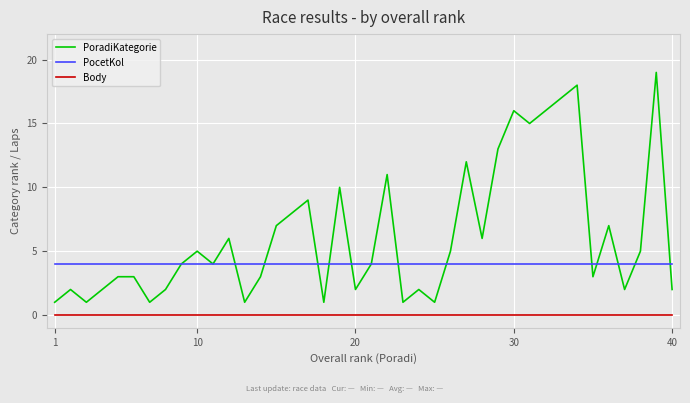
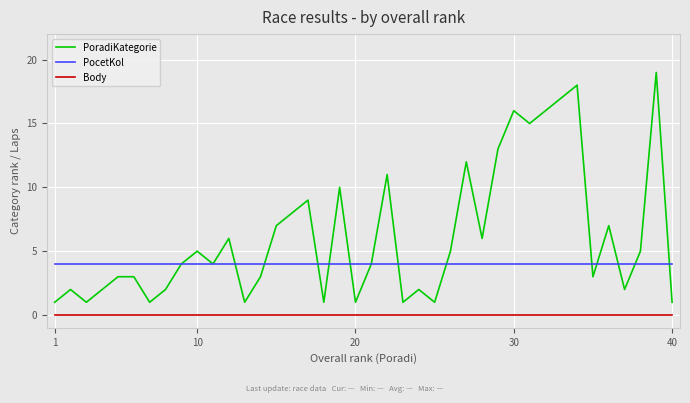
PoradiKategorie, 20: 2 -> 1
PoradiKategorie, 40: 2 -> 1
